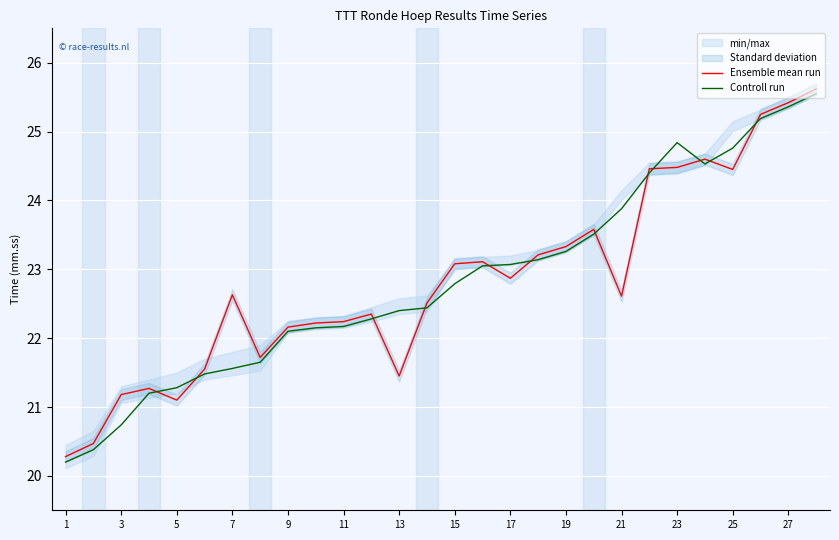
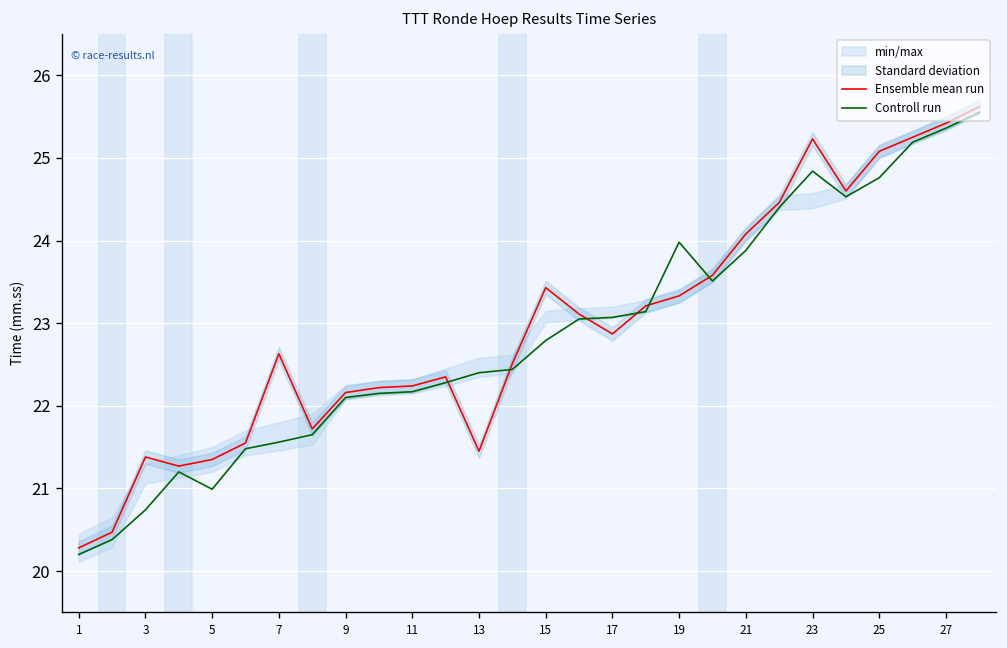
Ensemble mean run, 3: 21.2 -> 21.4
Ensemble mean run, 5: 21.1 -> 21.4
Controll run, 5: 21.3 -> 21.0
Ensemble mean run, 15: 23.1 -> 23.4
Controll run, 19: 23.3 -> 24.0
Ensemble mean run, 21: 22.6 -> 24.1
Ensemble mean run, 23: 24.5 -> 25.2
Ensemble mean run, 25: 24.5 -> 25.1
